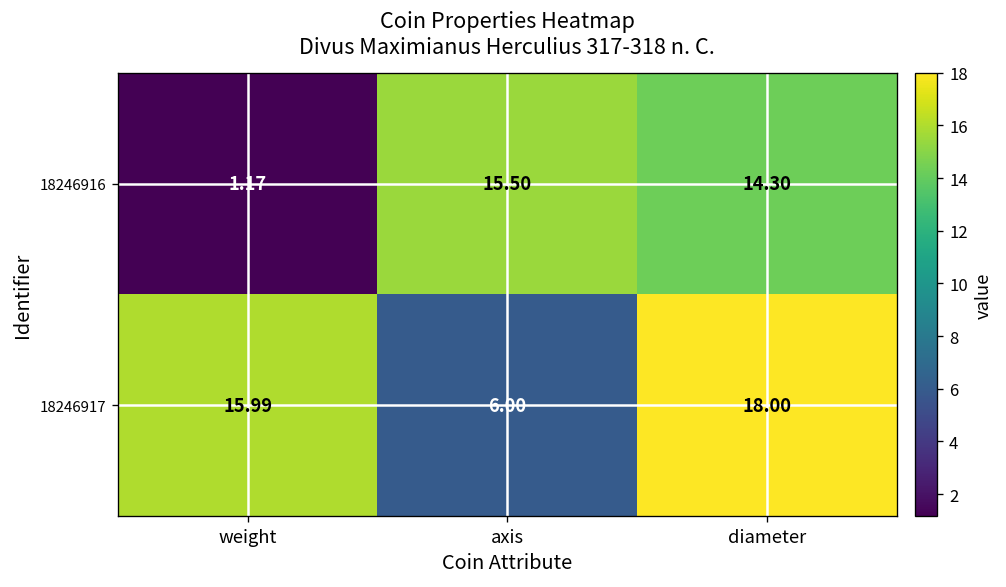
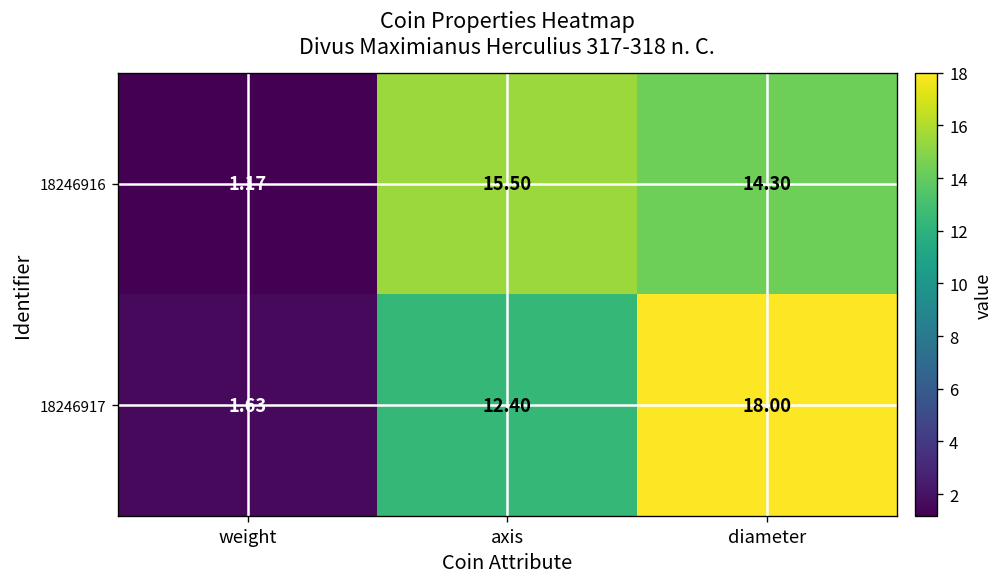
18246917, weight: 15.99 -> 1.63
18246917, axis: 6.00 -> 12.40
